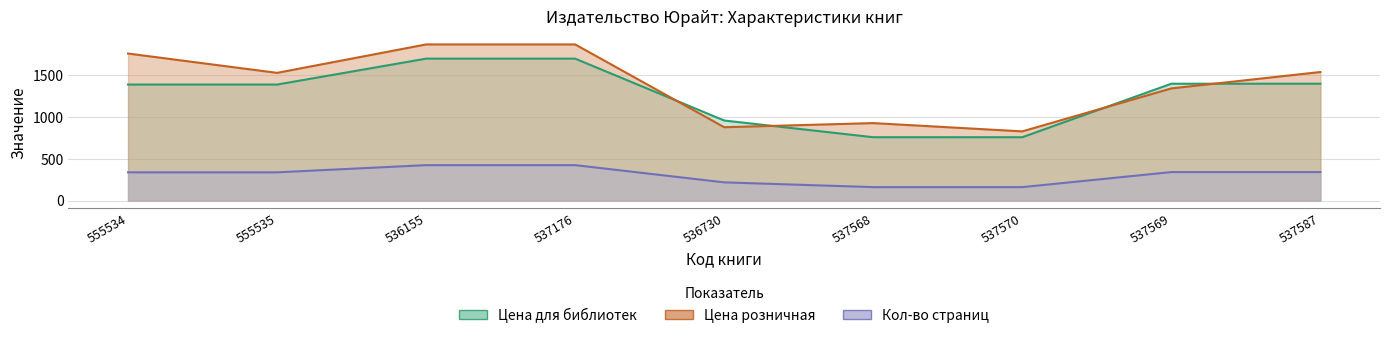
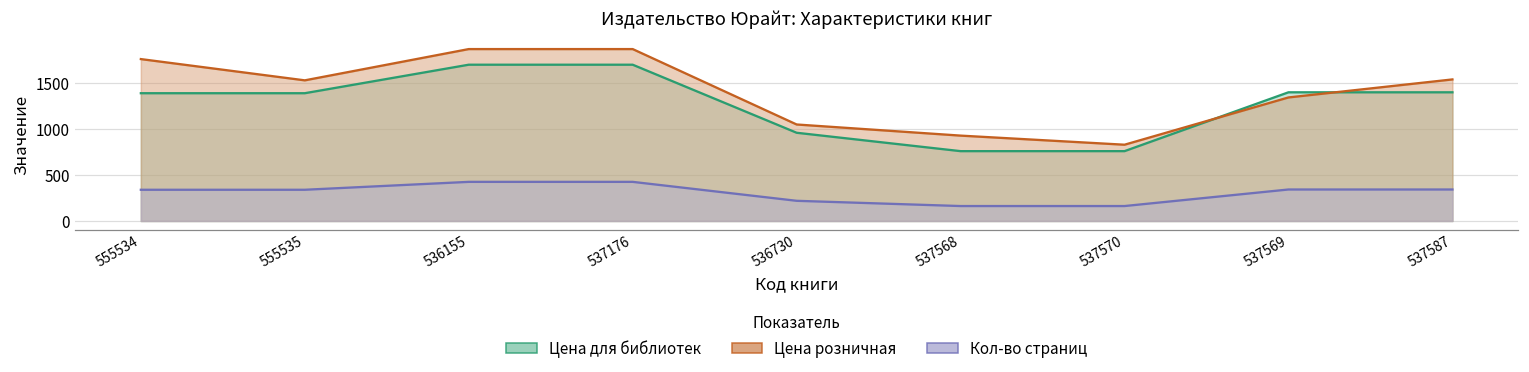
Цена розничная, 536730: 900 -> 1000
